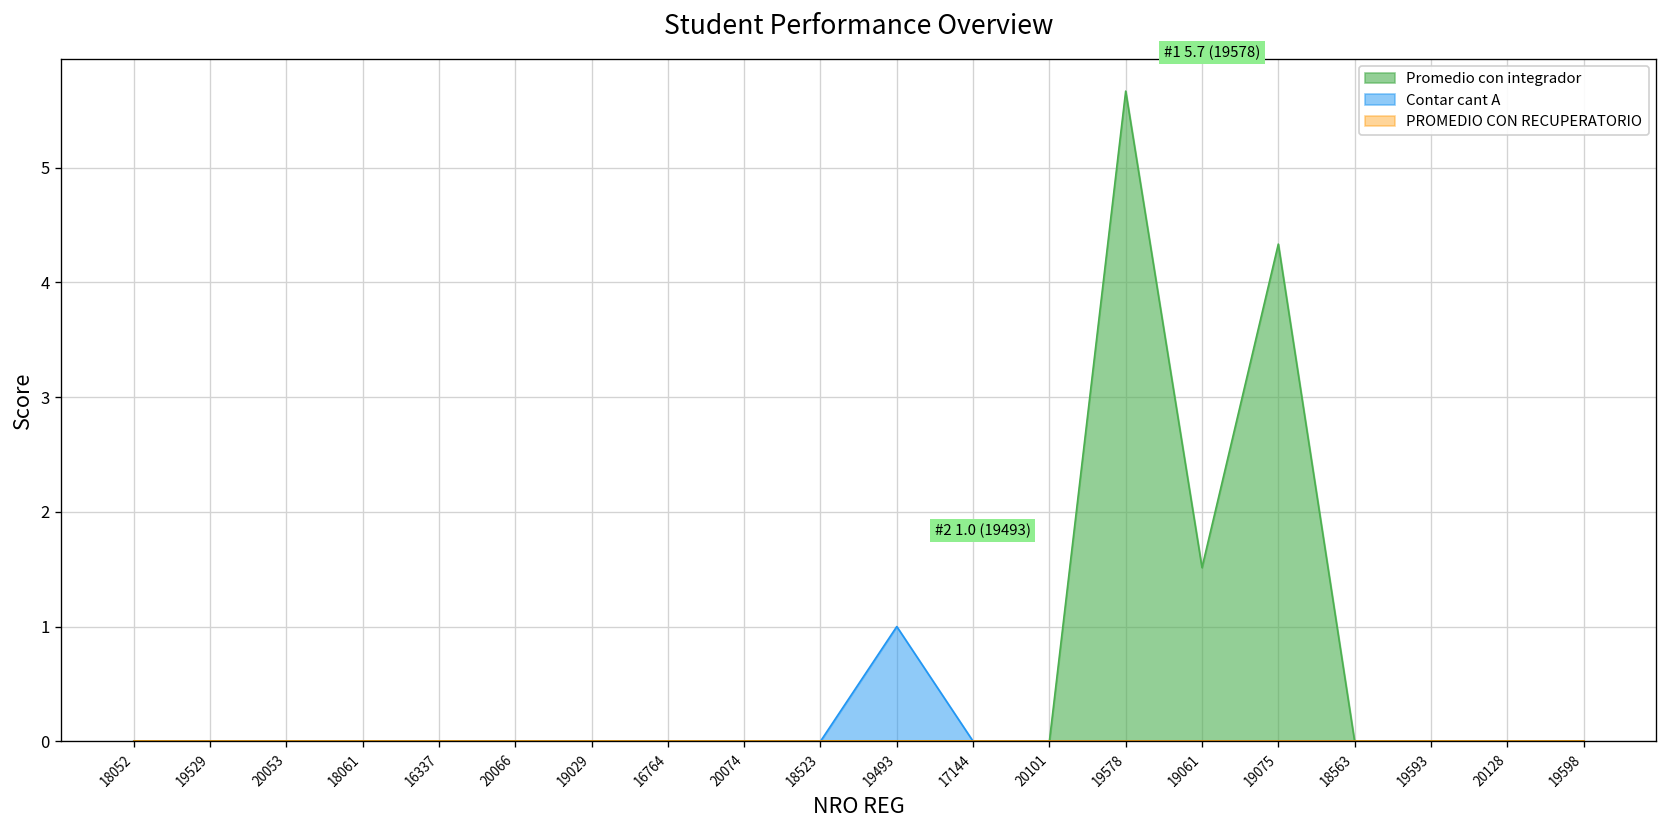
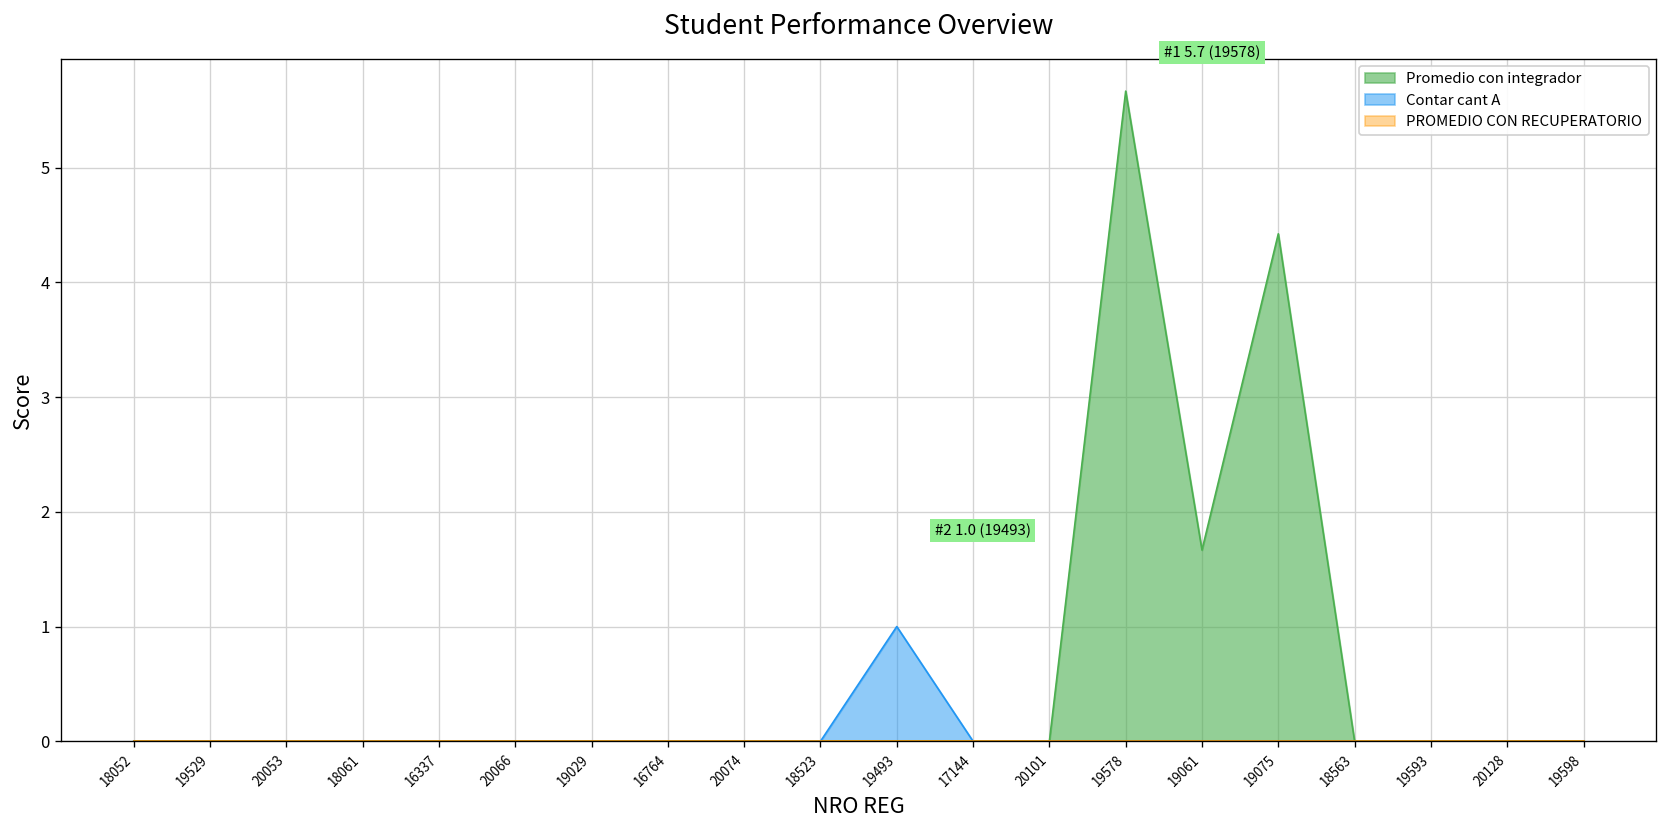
Promedio con integrador, 19061: 1.5 -> 1.7
Promedio con integrador, 19075: 4.3 -> 4.4
